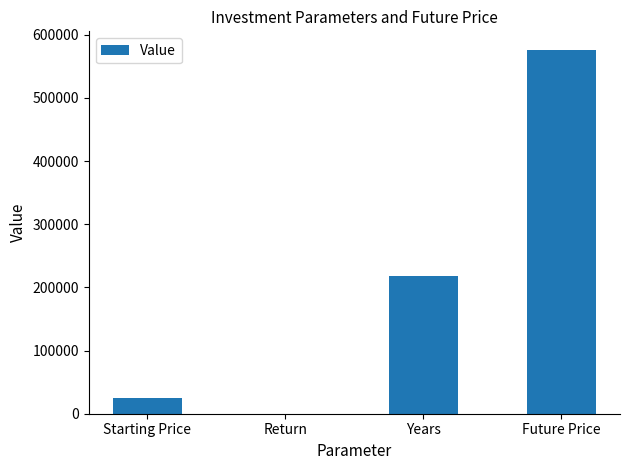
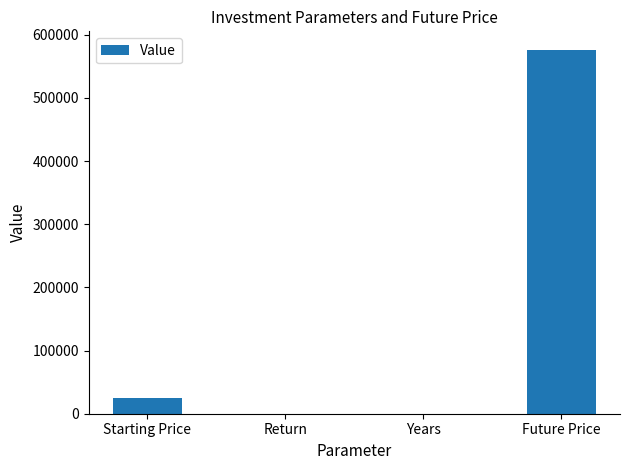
Years: 220000 -> 0
